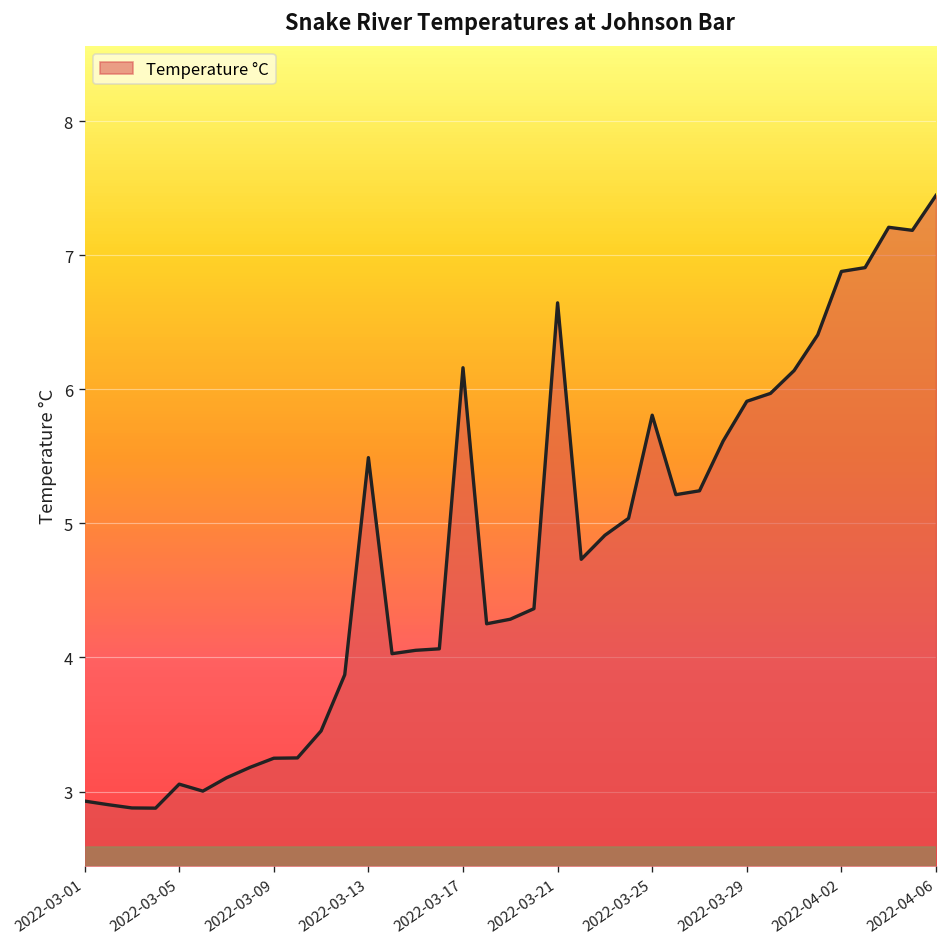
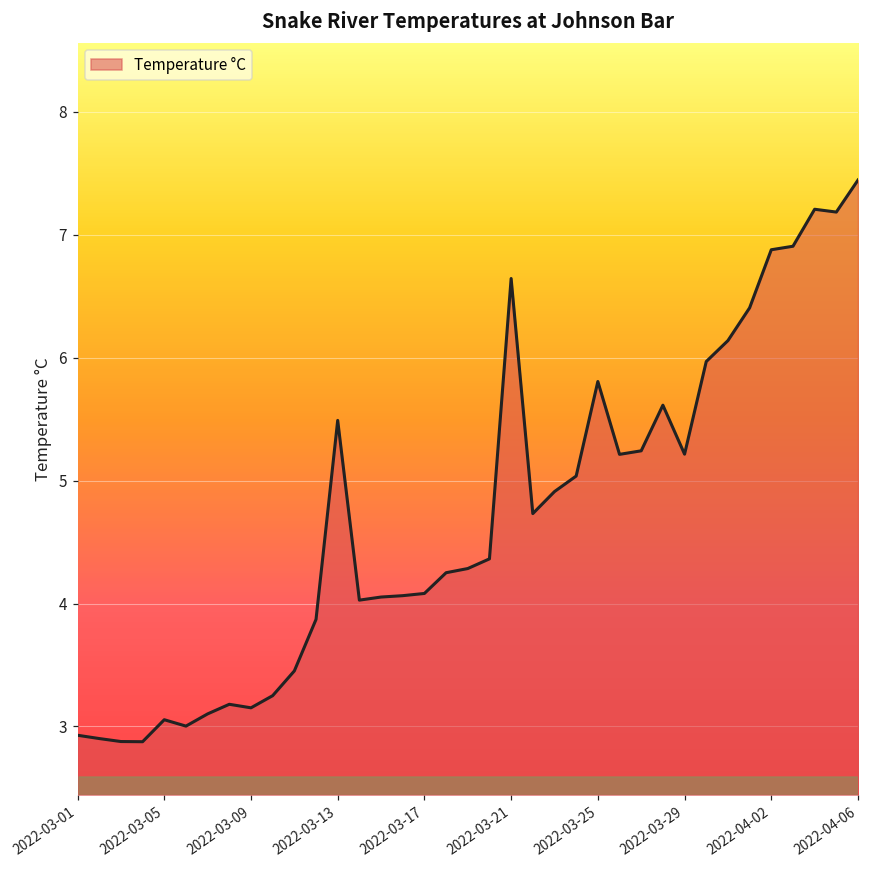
2022-03-09: 3.25 -> 3.15
2022-03-17: 6.16 -> 4.08
2022-03-29: 5.91 -> 5.22
